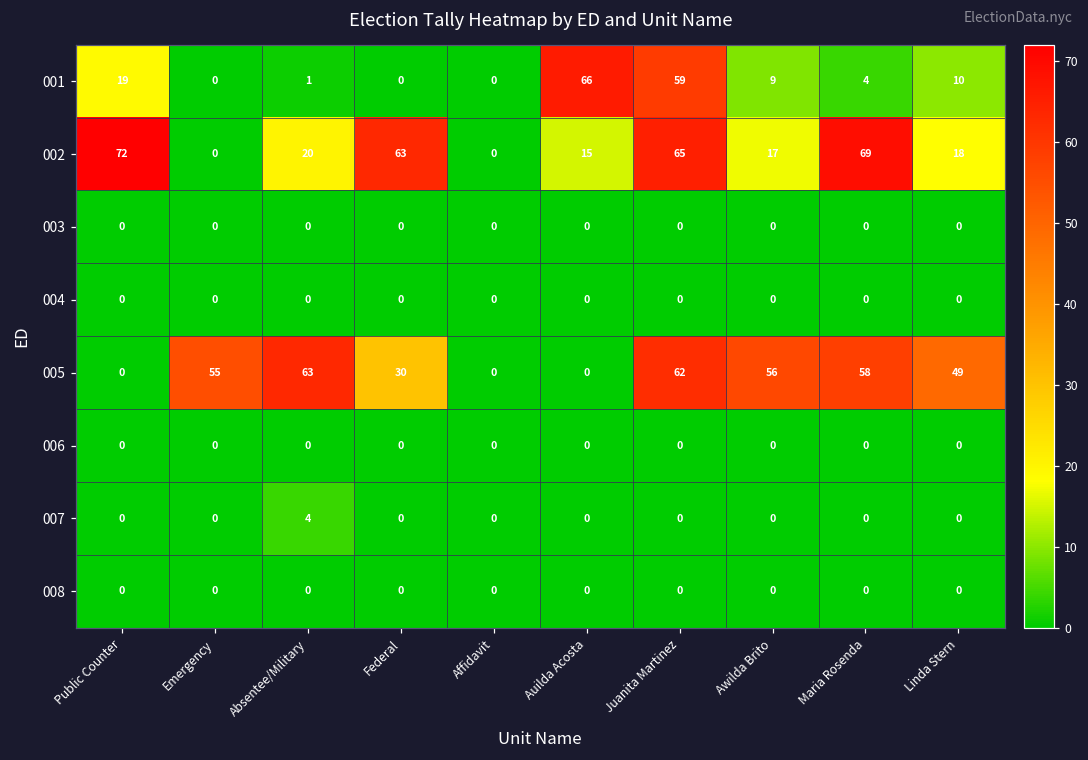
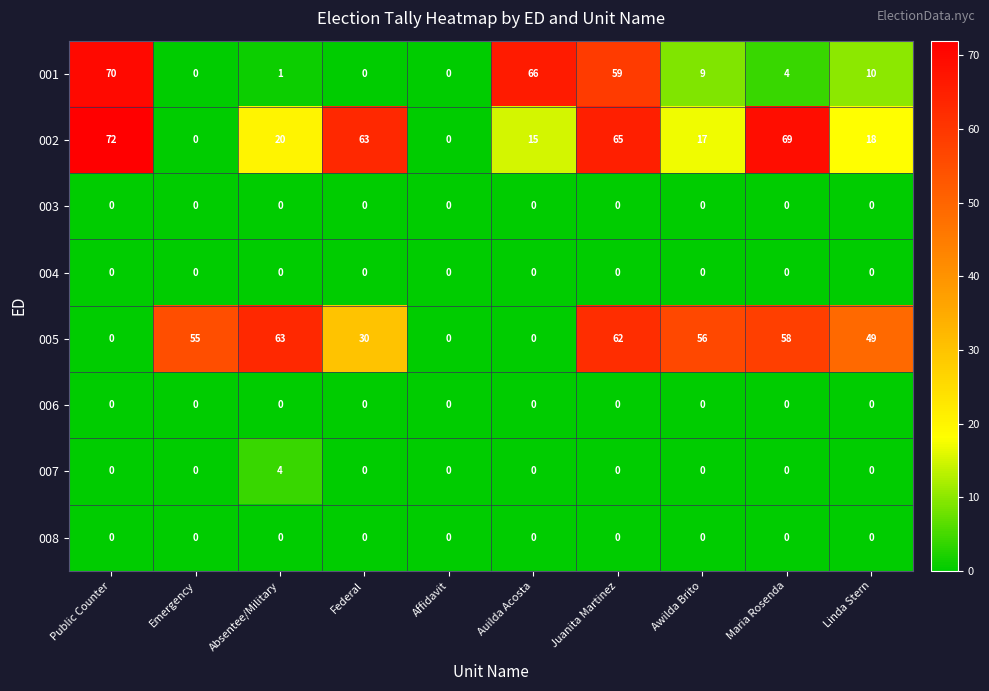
001, Public Counter: 19 -> 70
